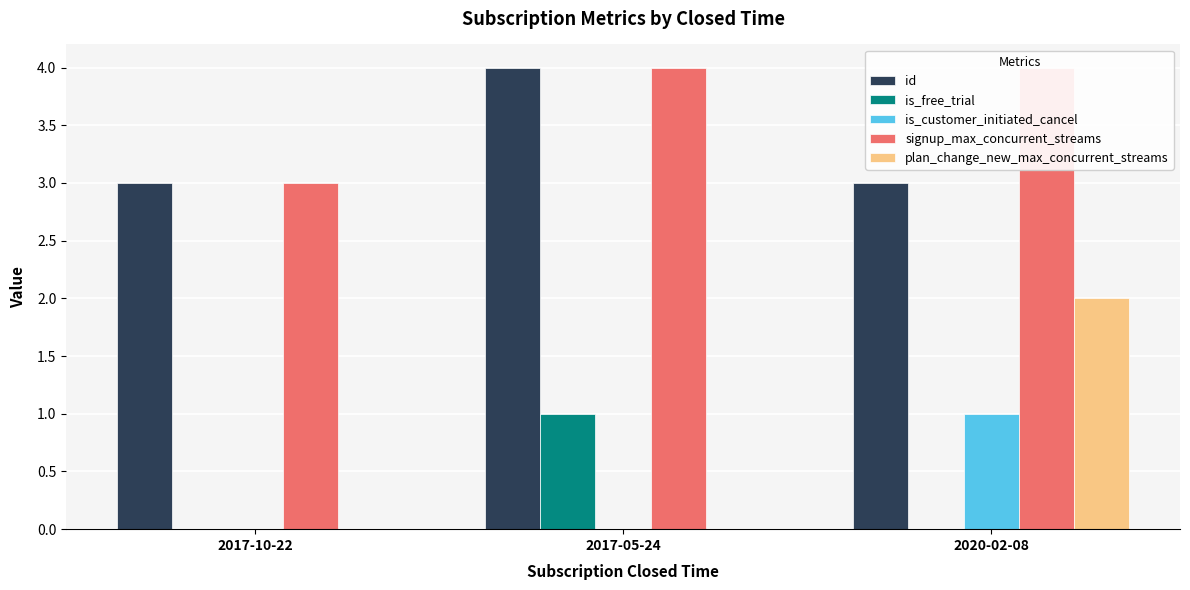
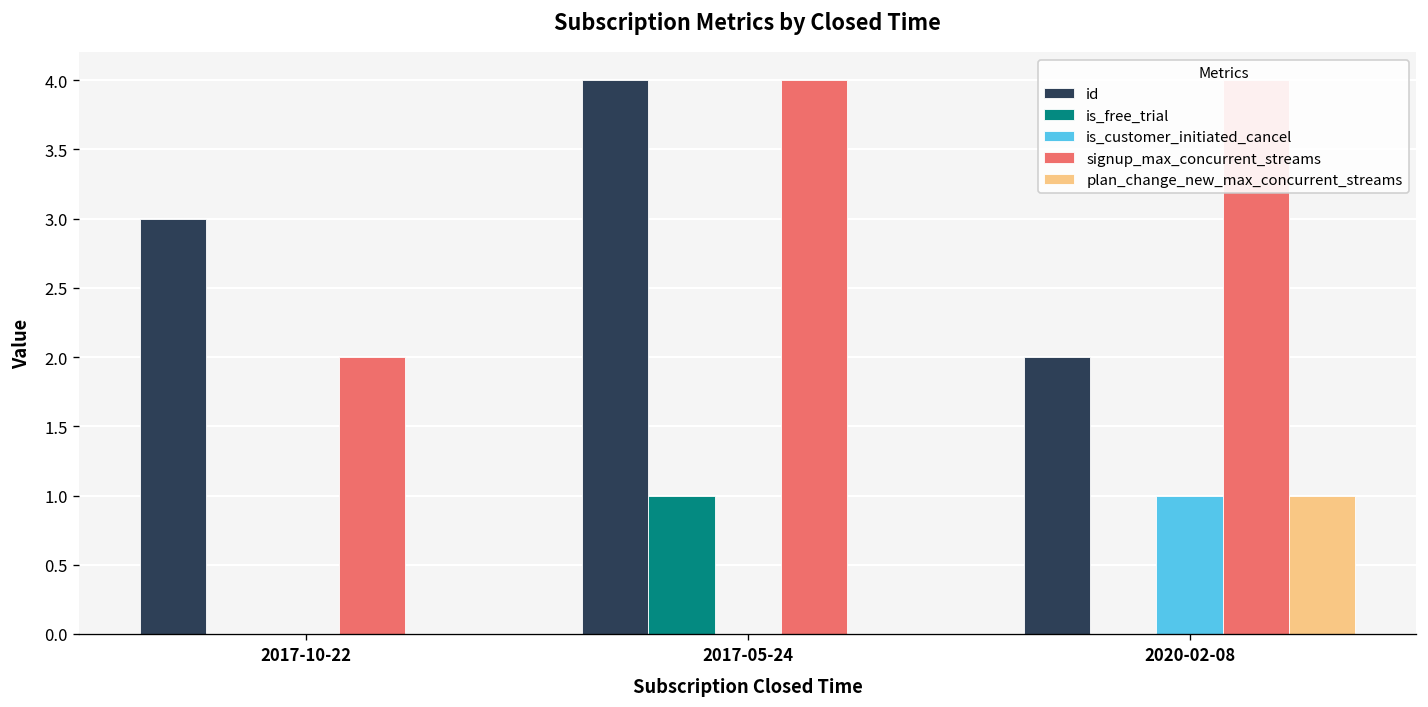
signup_max_concurrent_streams, 2017-10-22: 3 -> 2
id, 2020-02-08: 3 -> 2
plan_change_new_max_concurrent_streams, 2020-02-08: 2 -> 1
